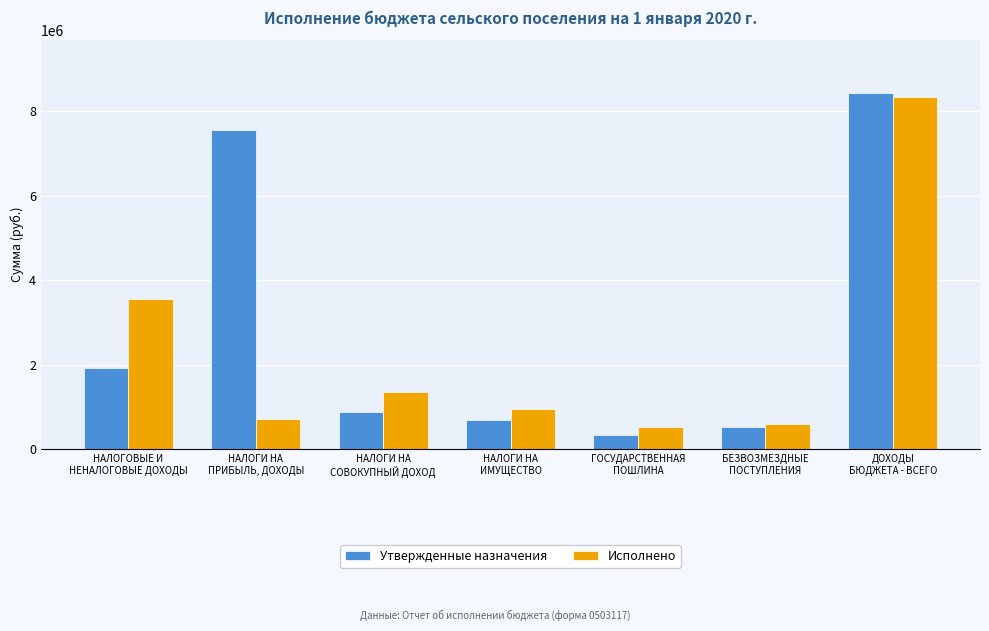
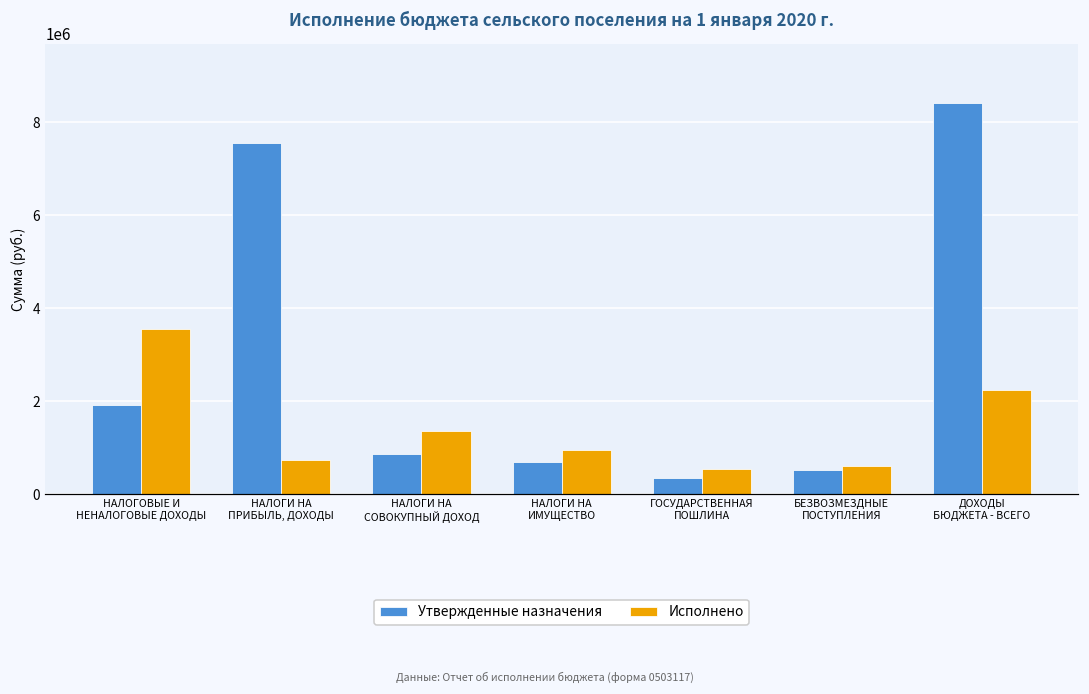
Исполнено, ДОХОДЫ БЮДЖЕТА - ВСЕГО: 8400000 -> 2200000
